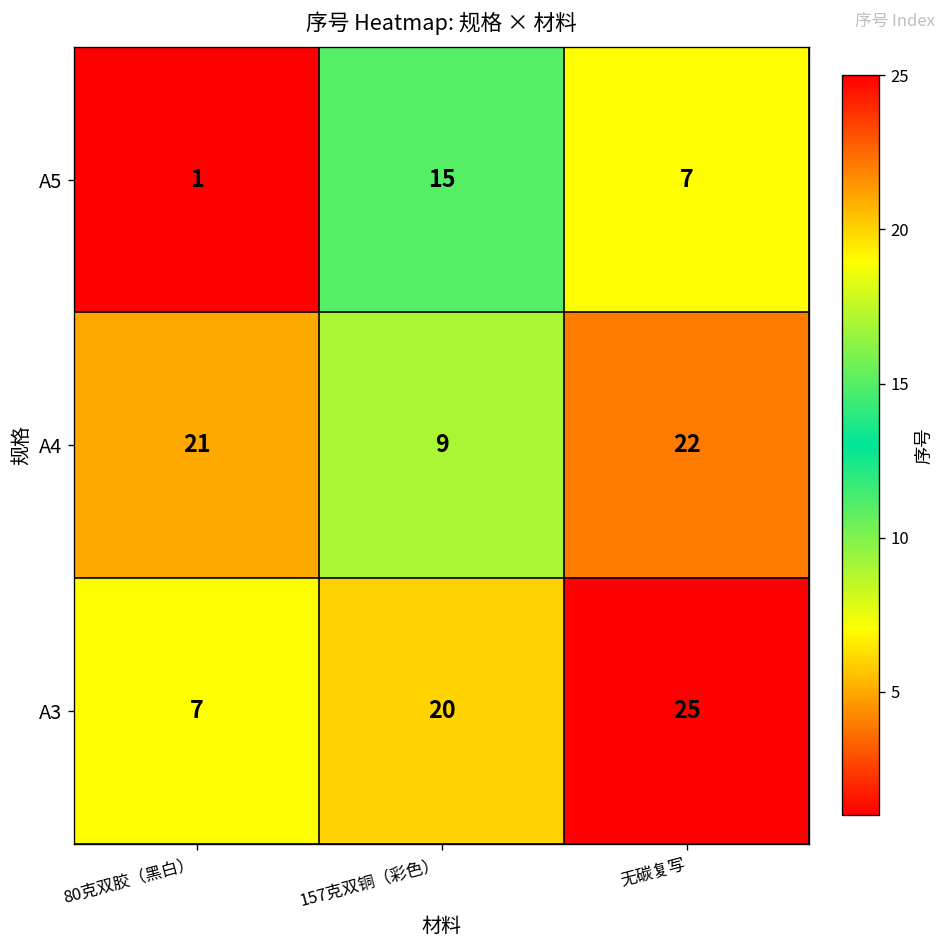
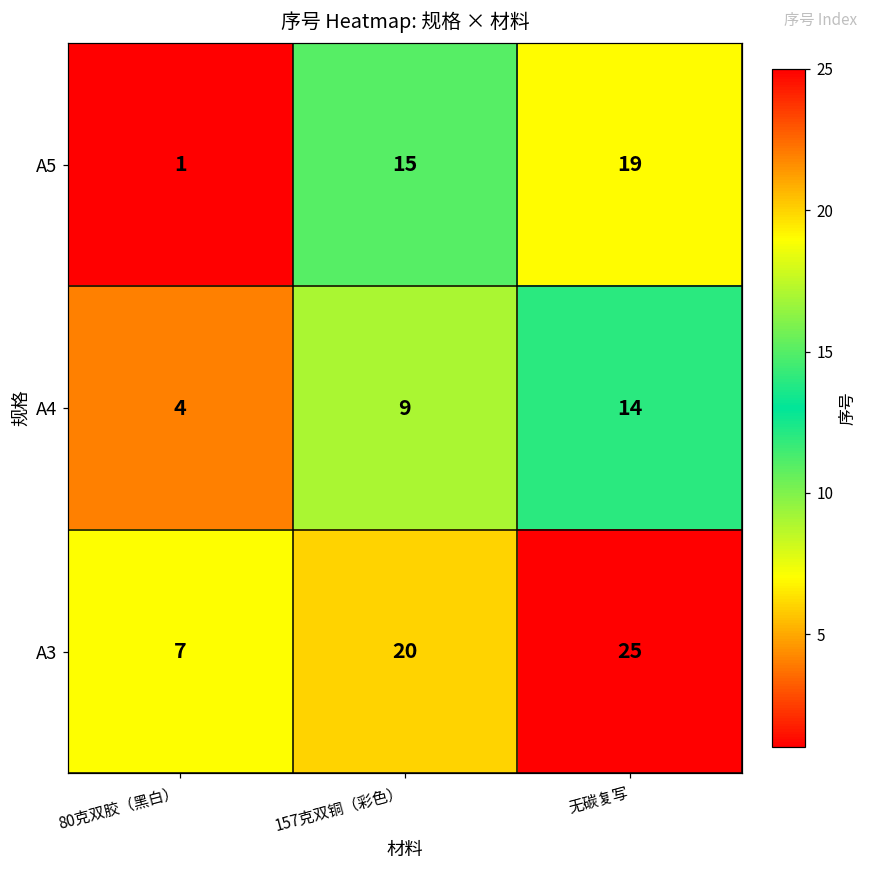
A5, 无碳复写: 7 -> 19
A4, 80克双胶（黑白）: 21 -> 4
A4, 无碳复写: 22 -> 14
